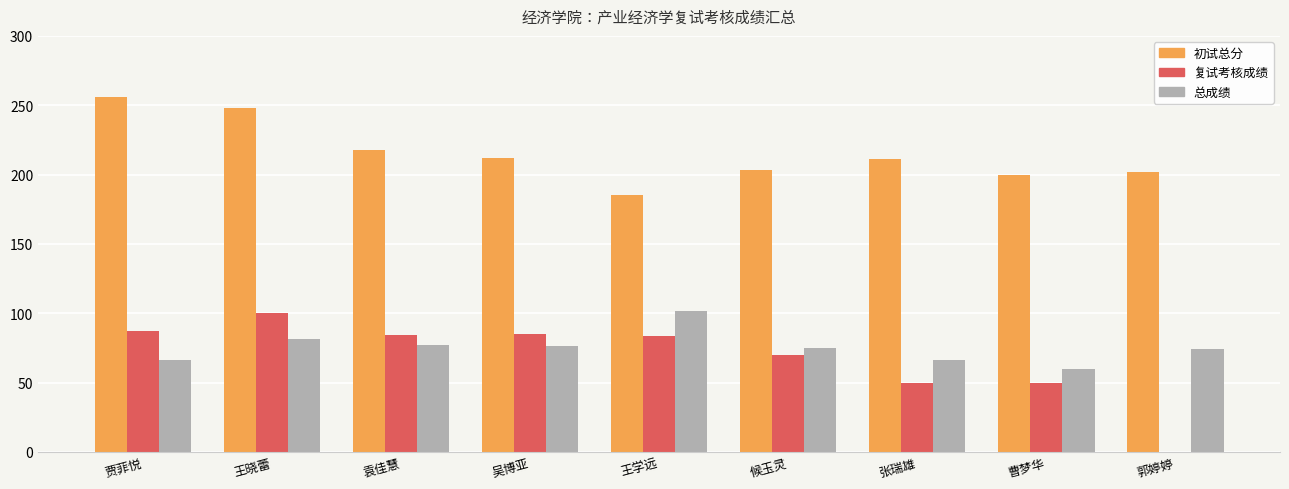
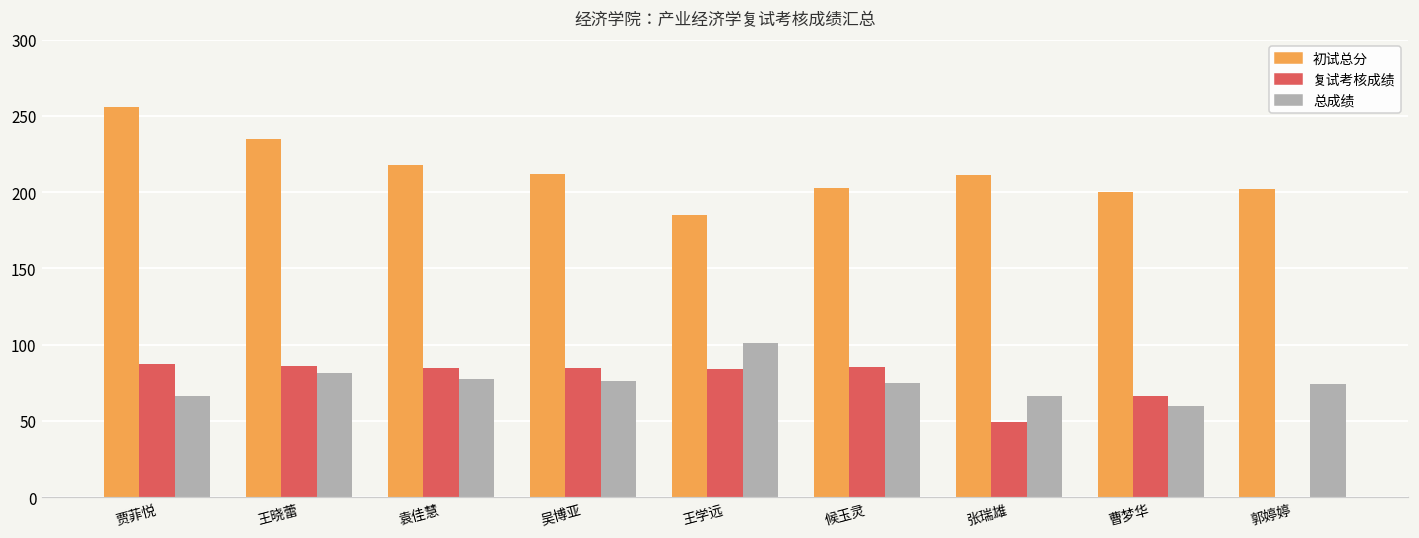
初试总分, 王晓蕾: 248 -> 235
复试考核成绩, 王晓蕾: 100 -> 86
复试考核成绩, 候玉灵: 70 -> 85
复试考核成绩, 曹梦华: 50 -> 66
